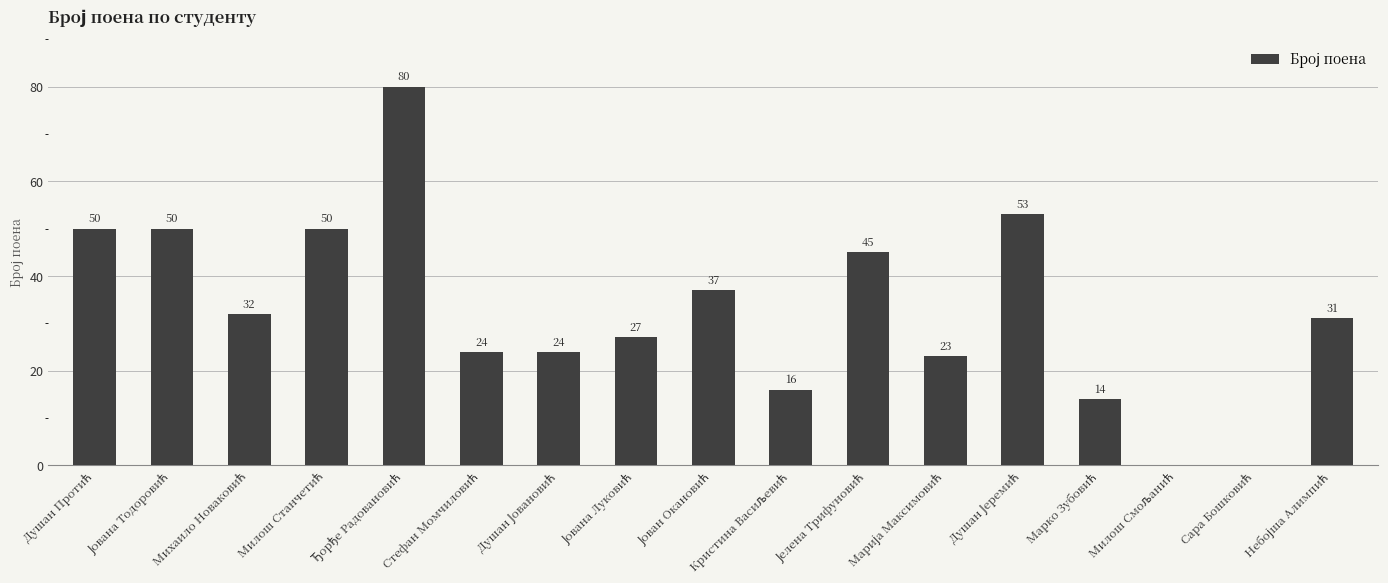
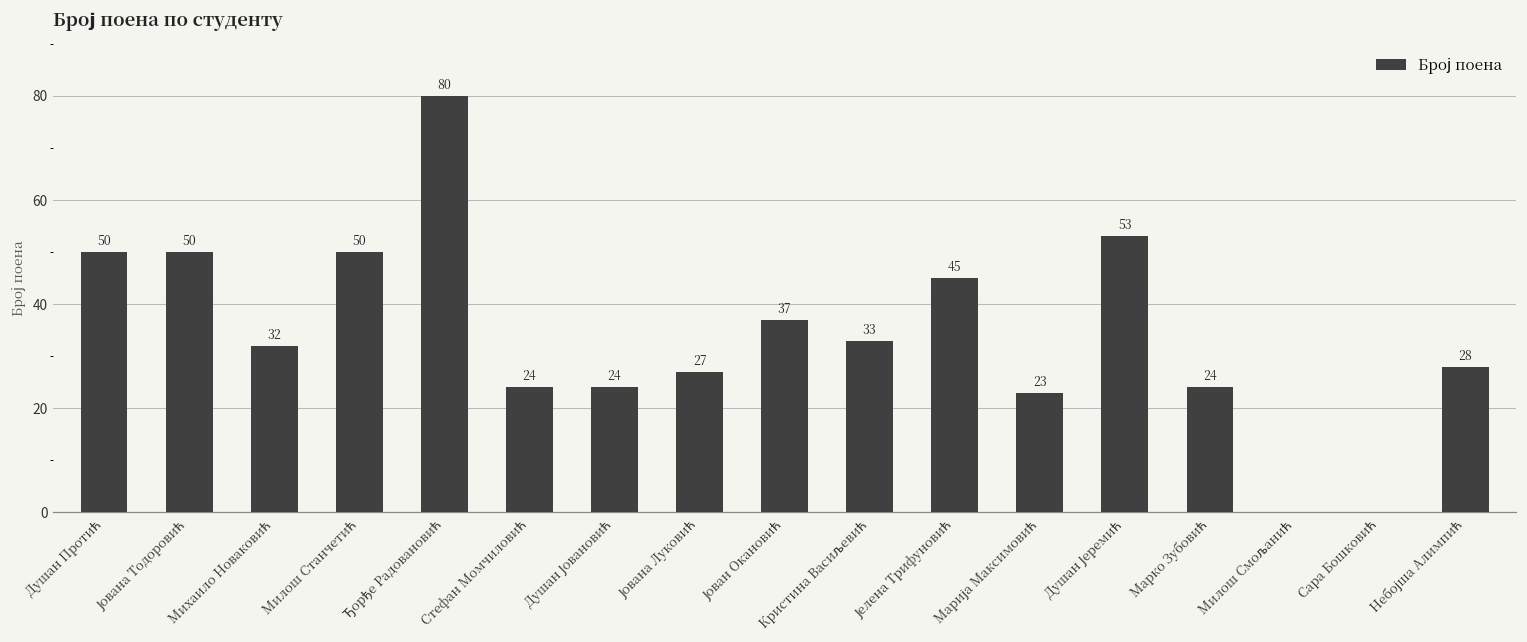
Кристина Васиљевић: 16 -> 33
Марко Зубовић: 14 -> 24
Небојша Алимпић: 31 -> 28
